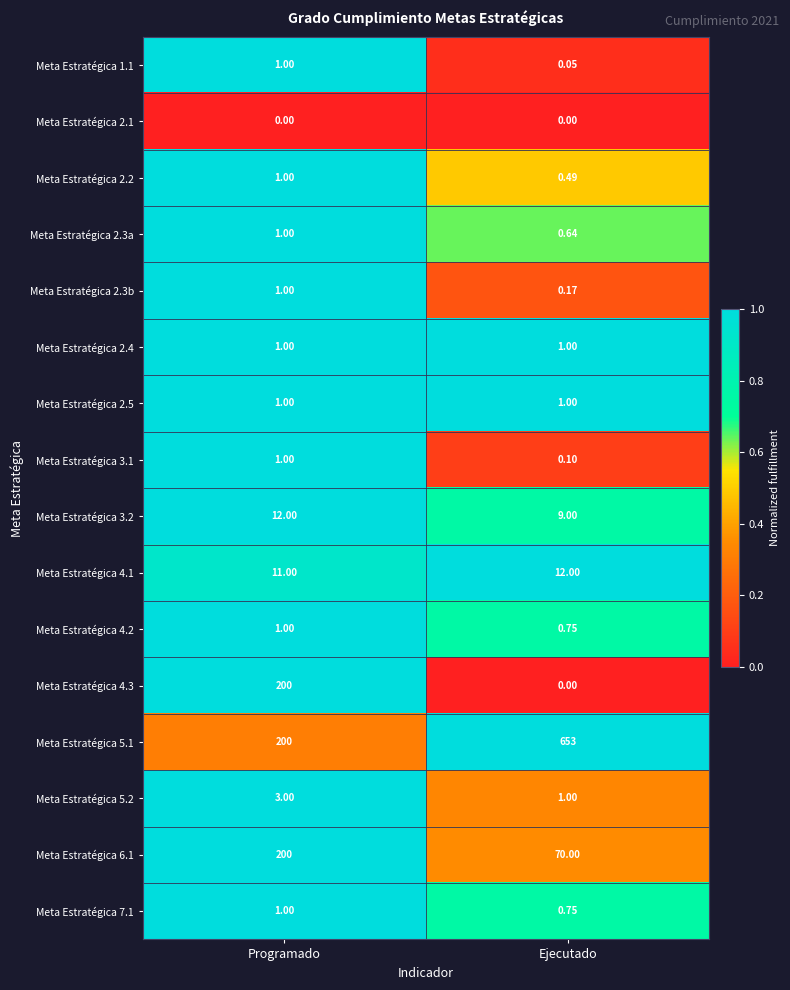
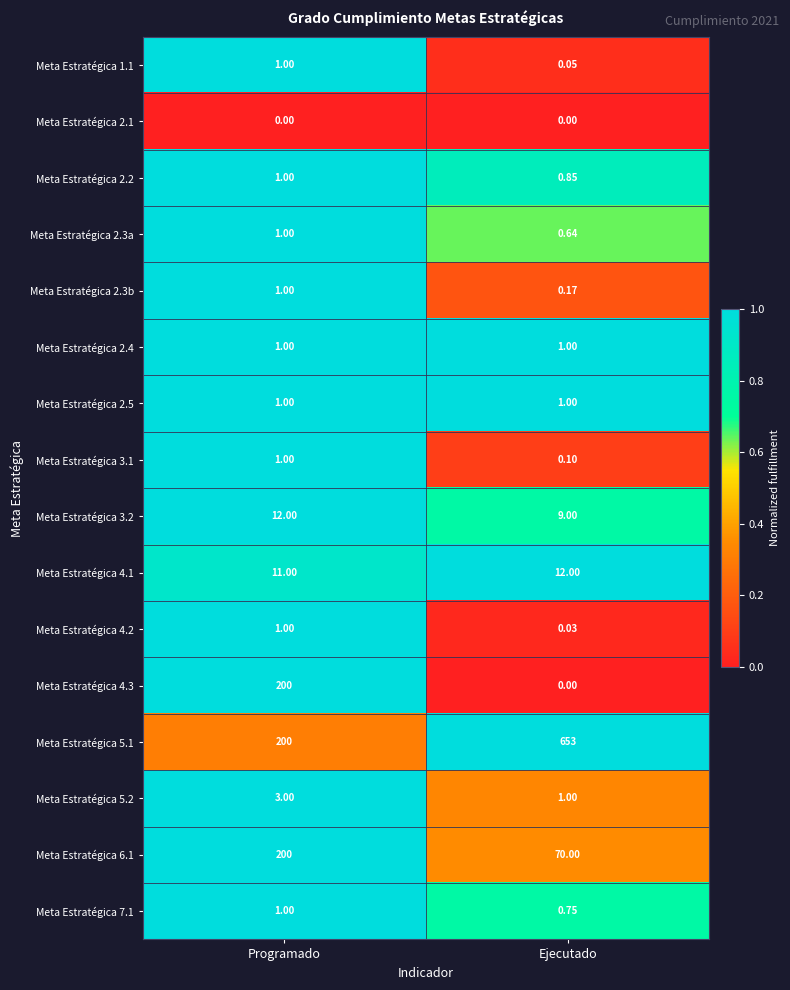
Meta Estratégica 2.2, Ejecutado: 0.49 -> 0.85
Meta Estratégica 4.2, Ejecutado: 0.75 -> 0.03
